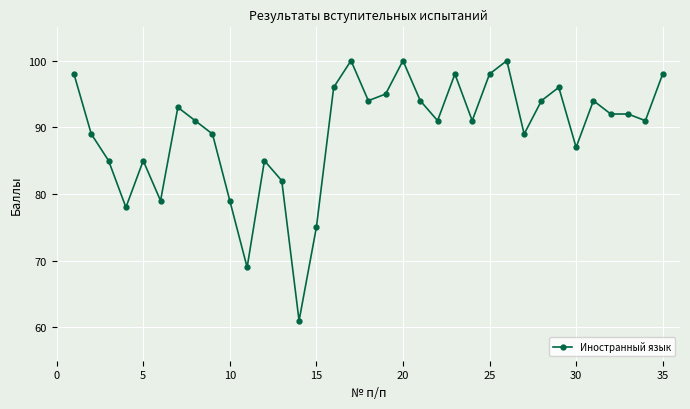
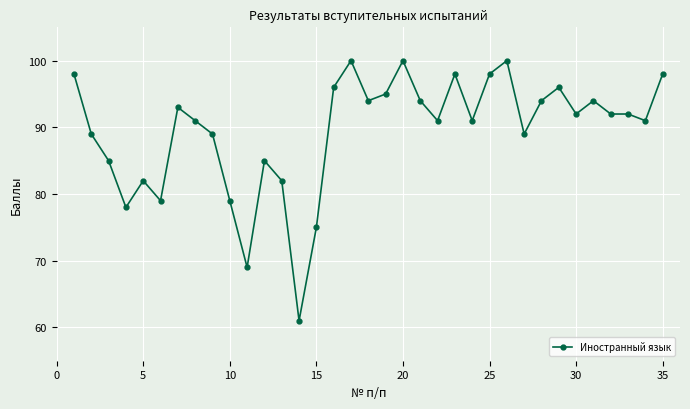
5: 85 -> 82
30: 87 -> 92
